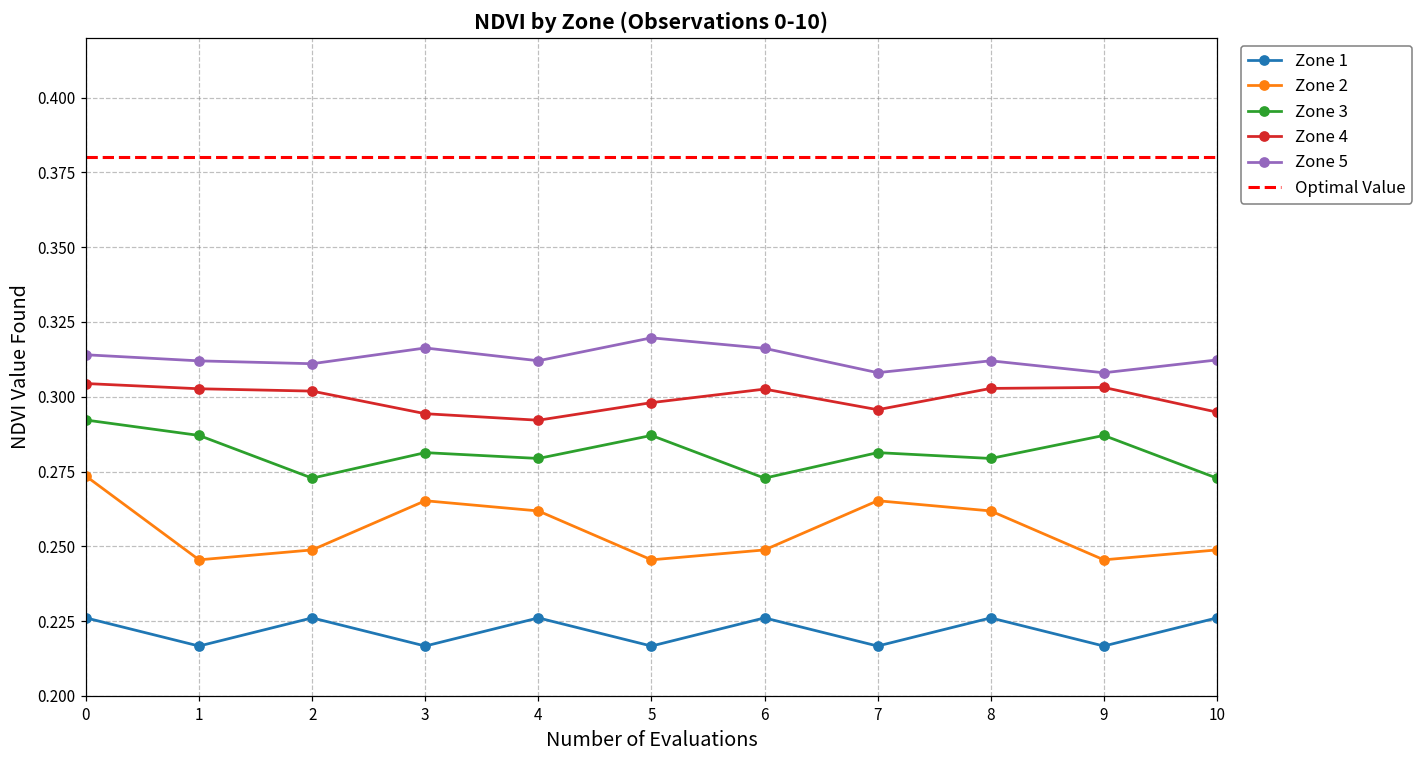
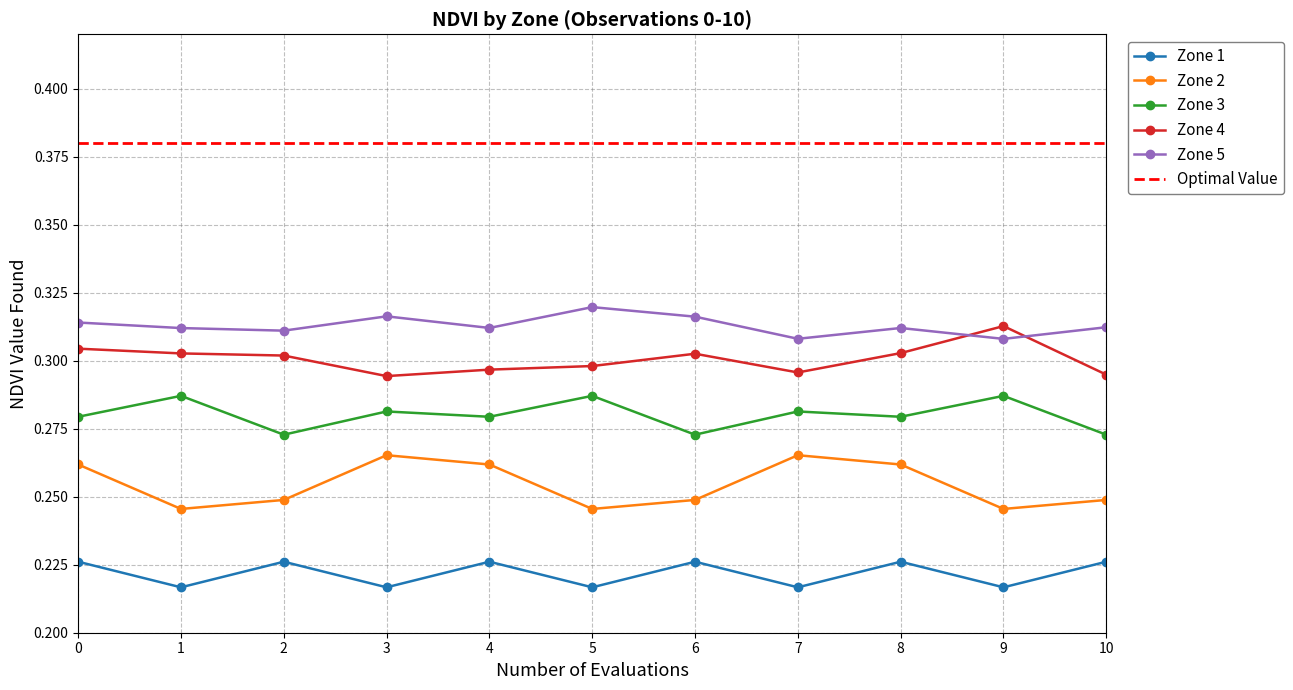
Zone 2, 0: 0.273 -> 0.262
Zone 3, 0: 0.292 -> 0.279
Zone 4, 4: 0.292 -> 0.297
Zone 4, 9: 0.303 -> 0.313
